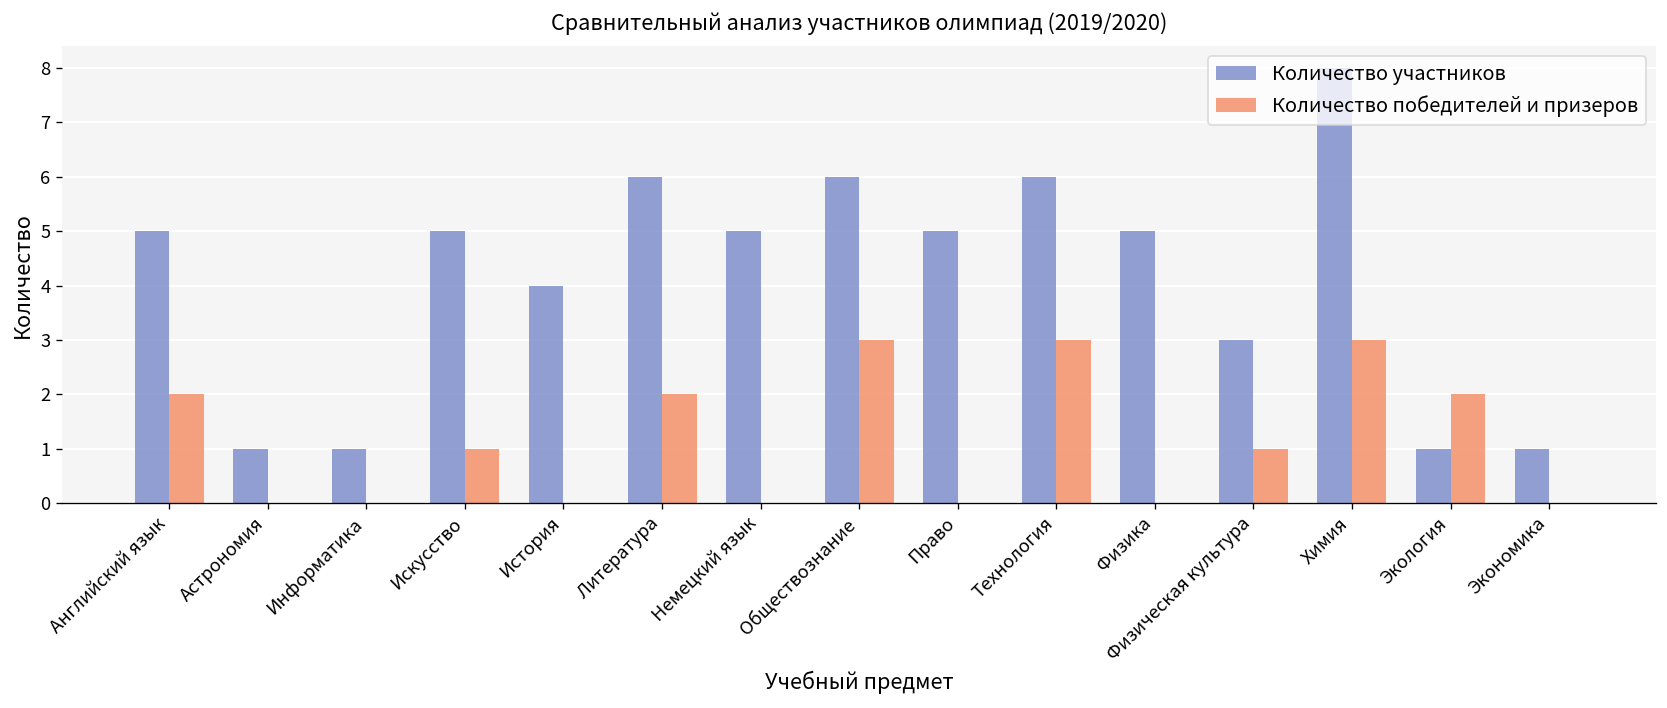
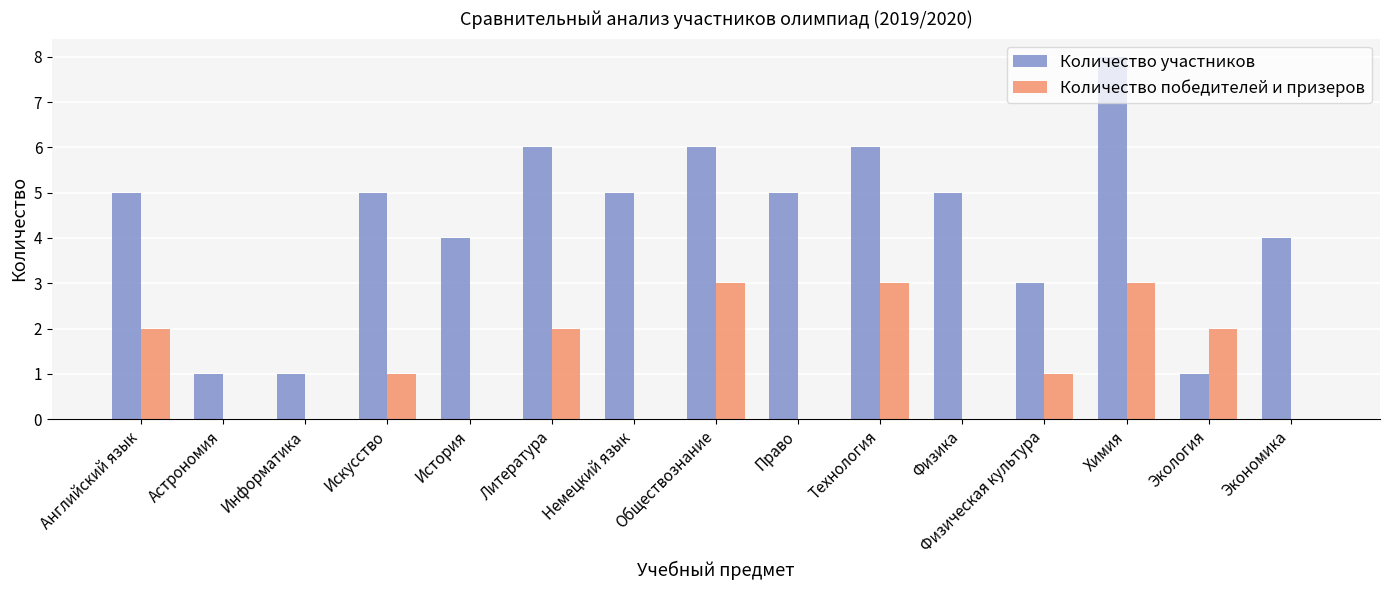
Количество участников, Экономика: 1 -> 4
